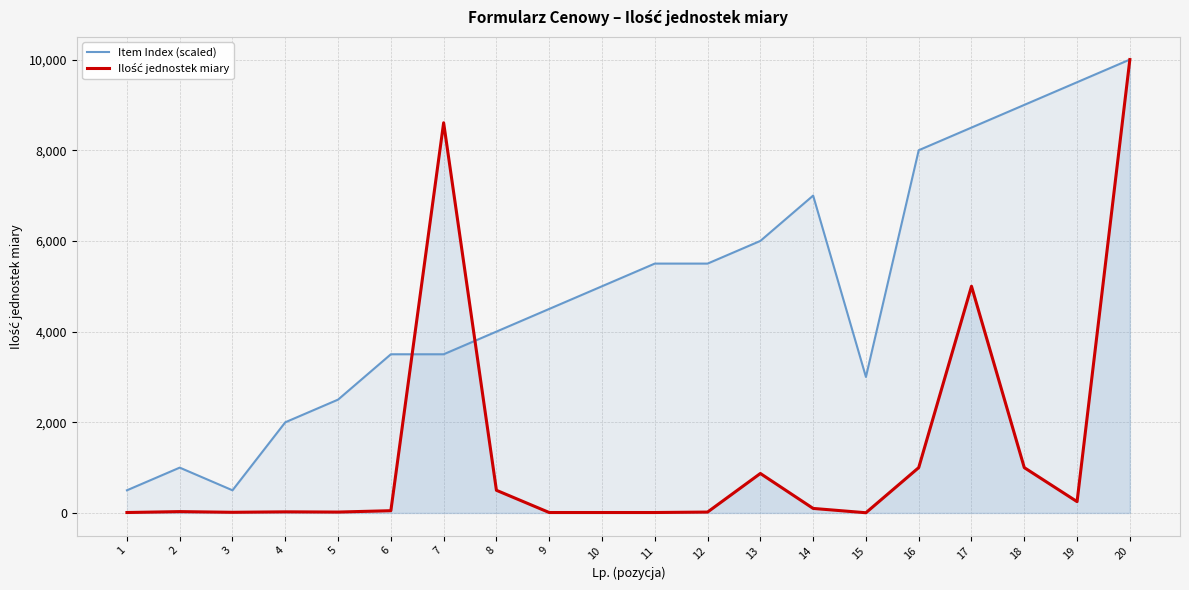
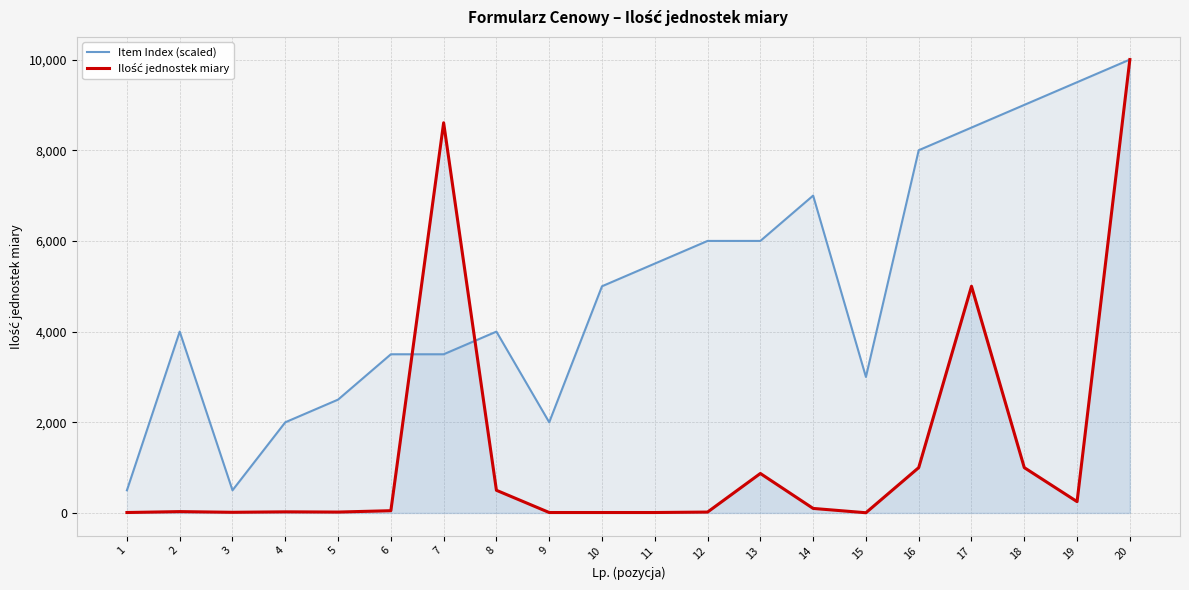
Item Index (scaled), 2: 1,000 -> 4,000
Item Index (scaled), 9: 4,500 -> 2,000
Item Index (scaled), 12: 5,500 -> 6,000
